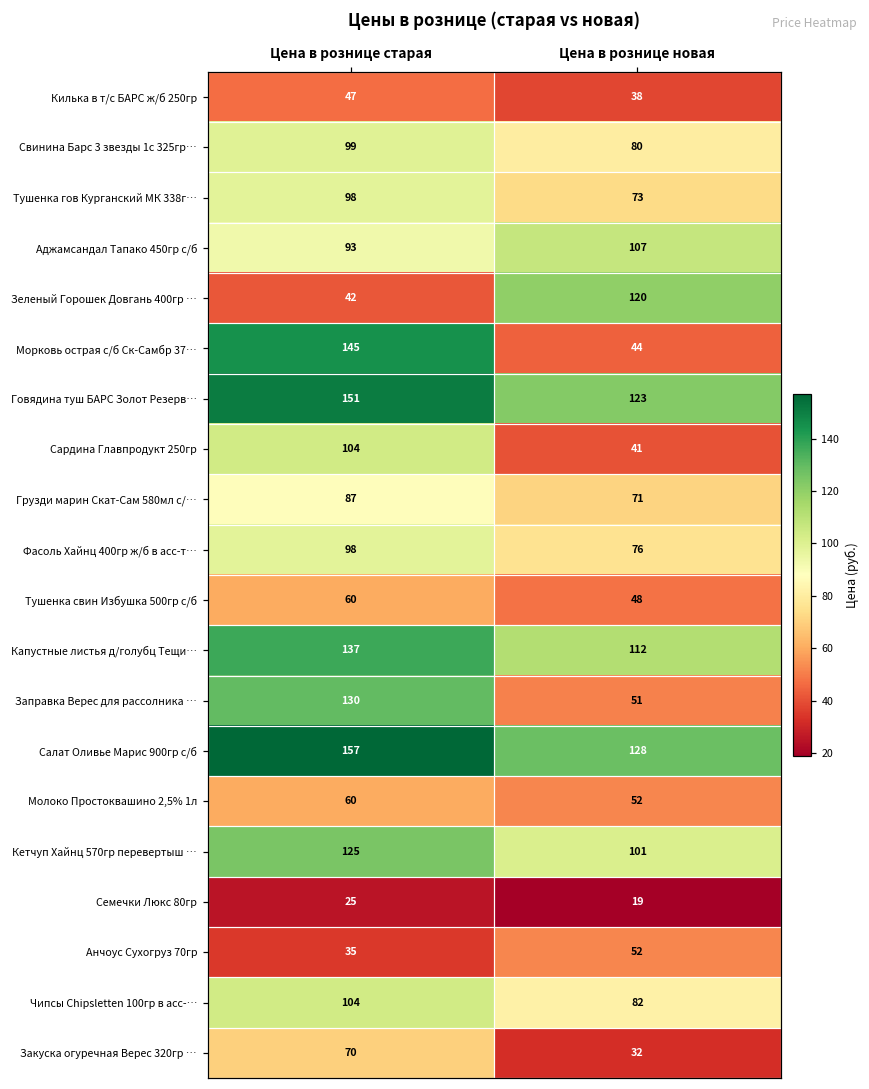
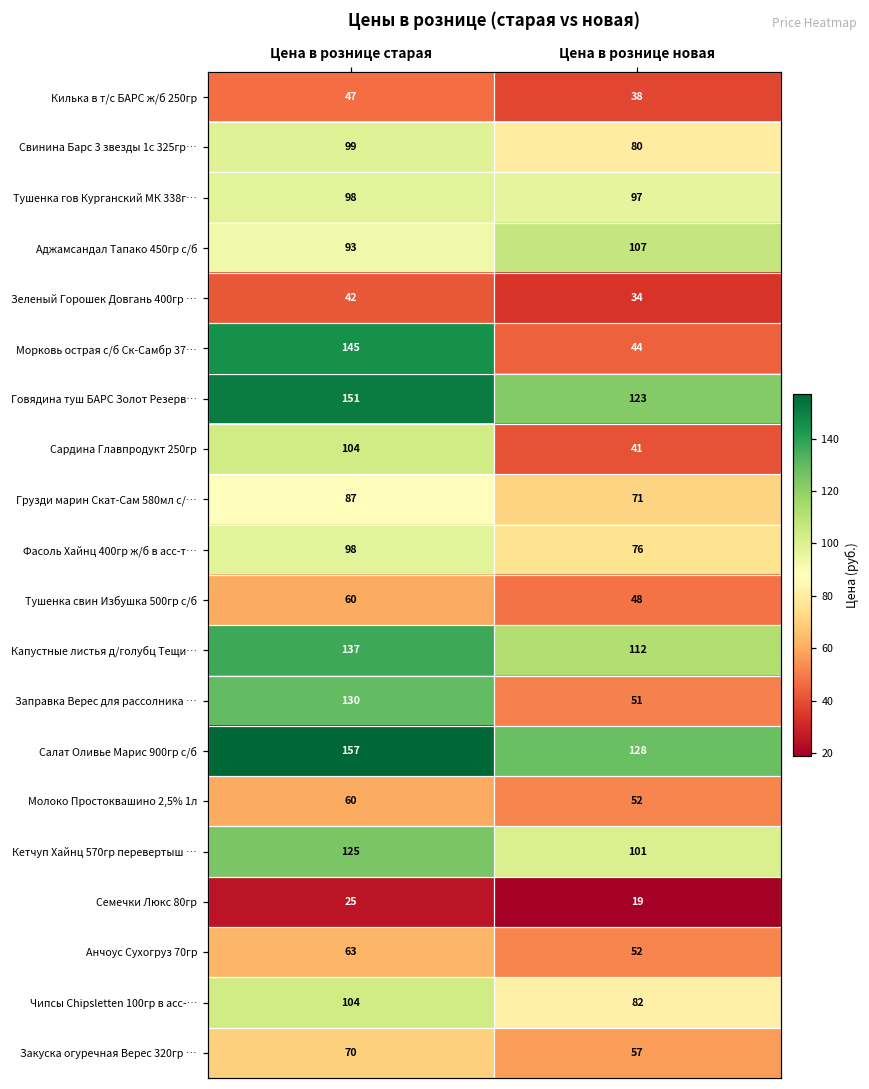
Тушенка гов Курганский МК 338г…, Цена в рознице новая: 73 -> 97
Зеленый Горошек Довгань 400гр …, Цена в рознице новая: 120 -> 34
Анчоус Сухогруз 70гр, Цена в рознице старая: 35 -> 63
Закуска огуречная Верес 320гр …, Цена в рознице новая: 32 -> 57
